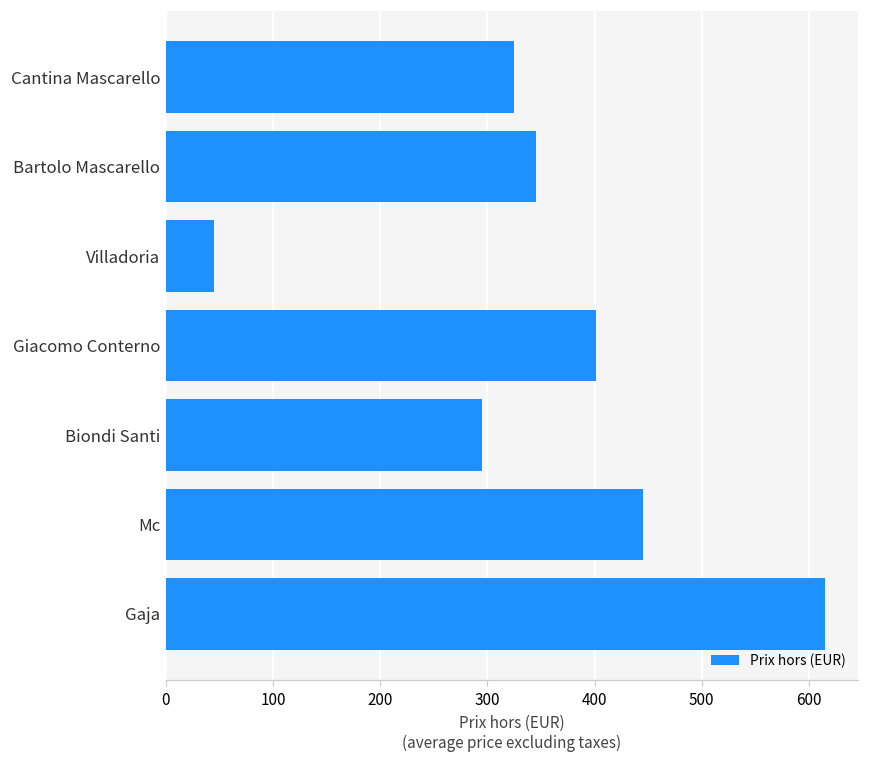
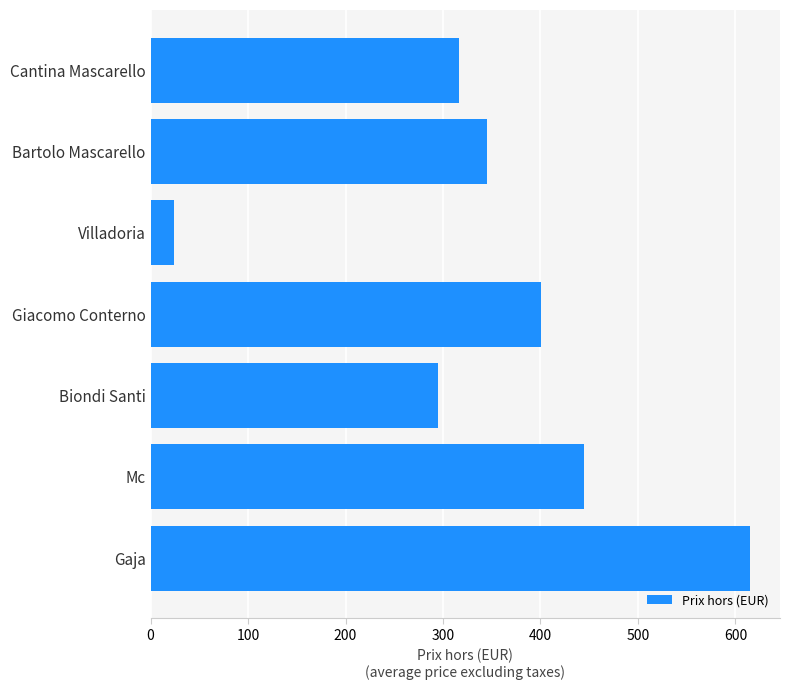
Cantina Mascarello: 330 -> 320
Villadoria: 50 -> 20
